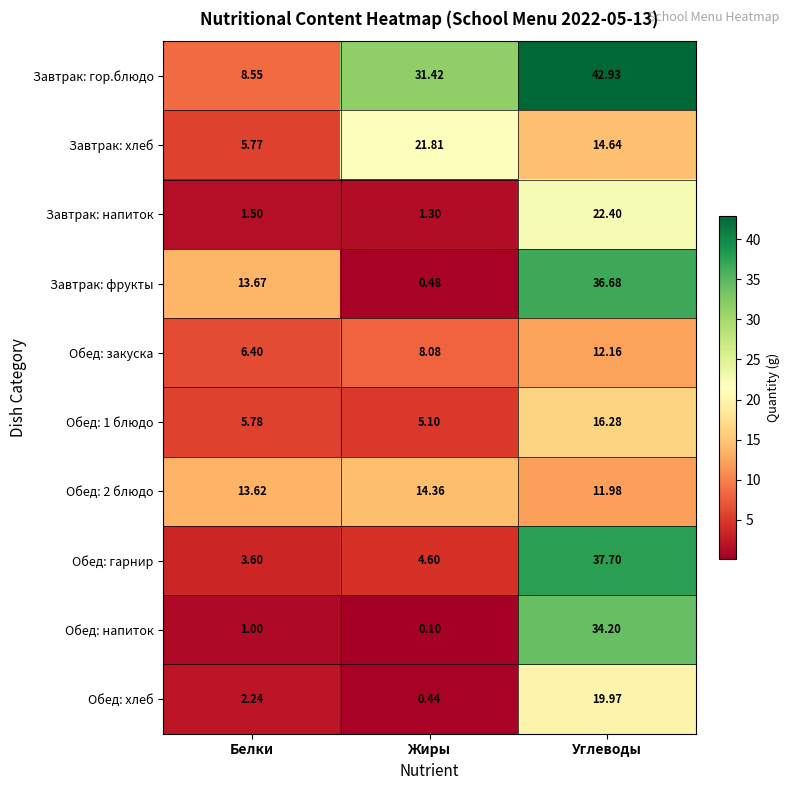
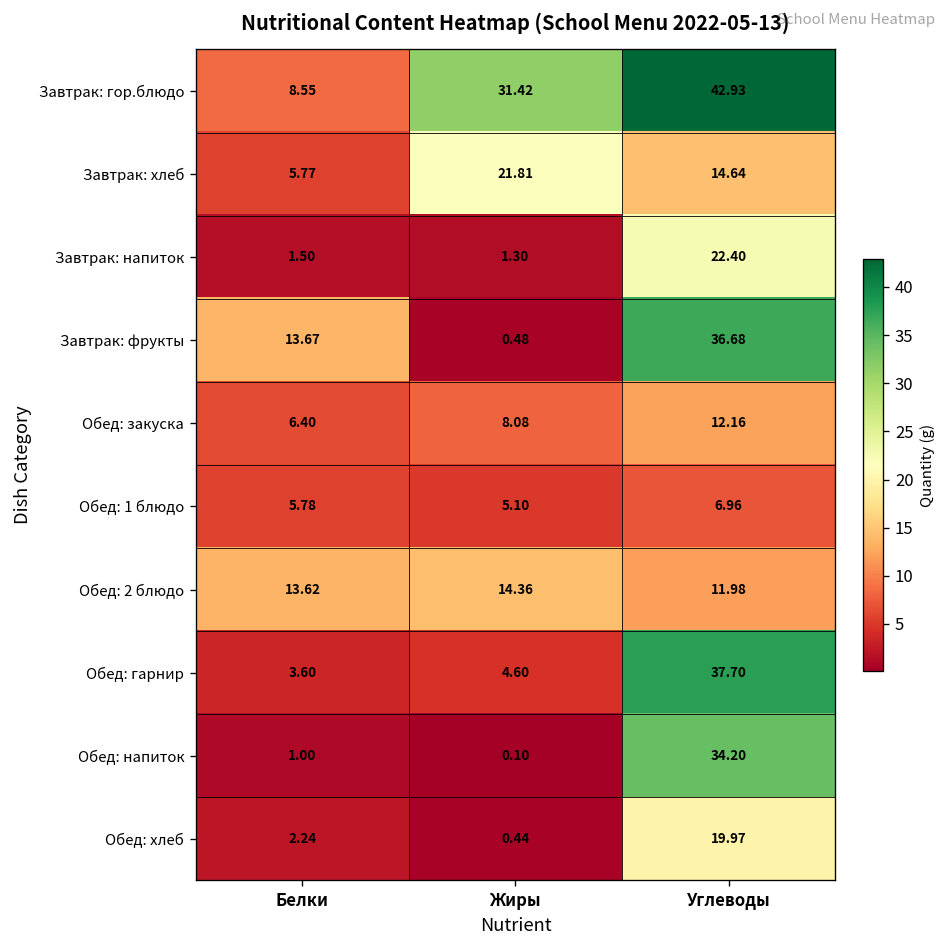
Обед: 1 блюдо, Углеводы: 16.28 -> 6.96
